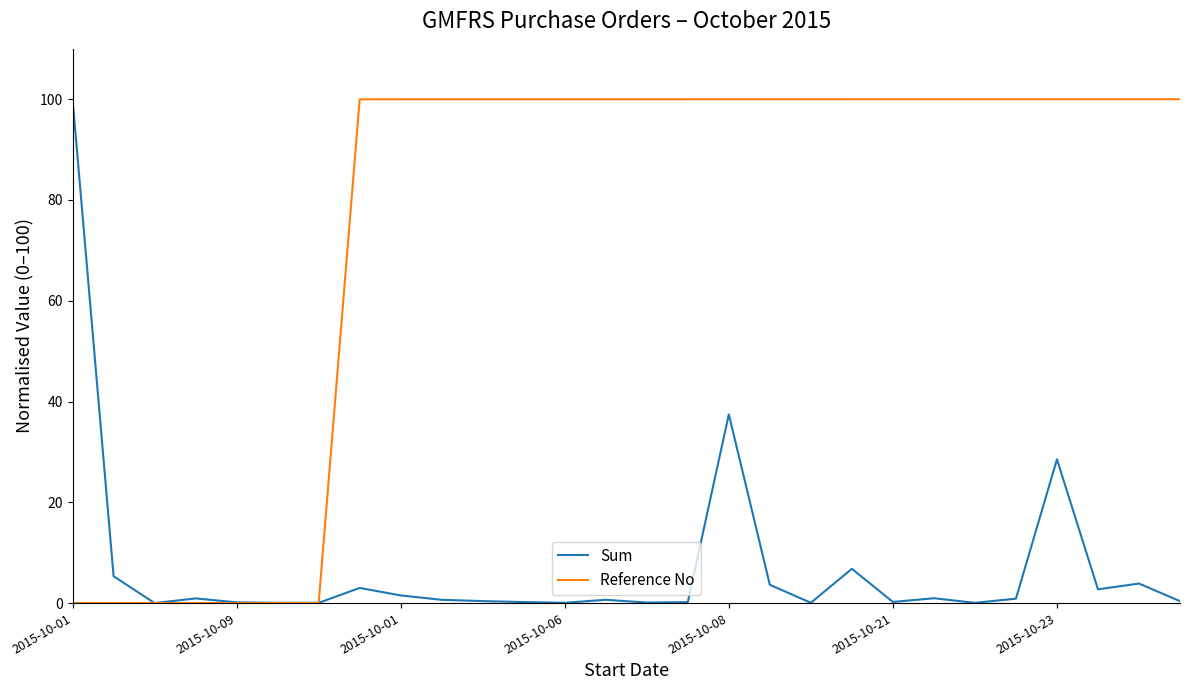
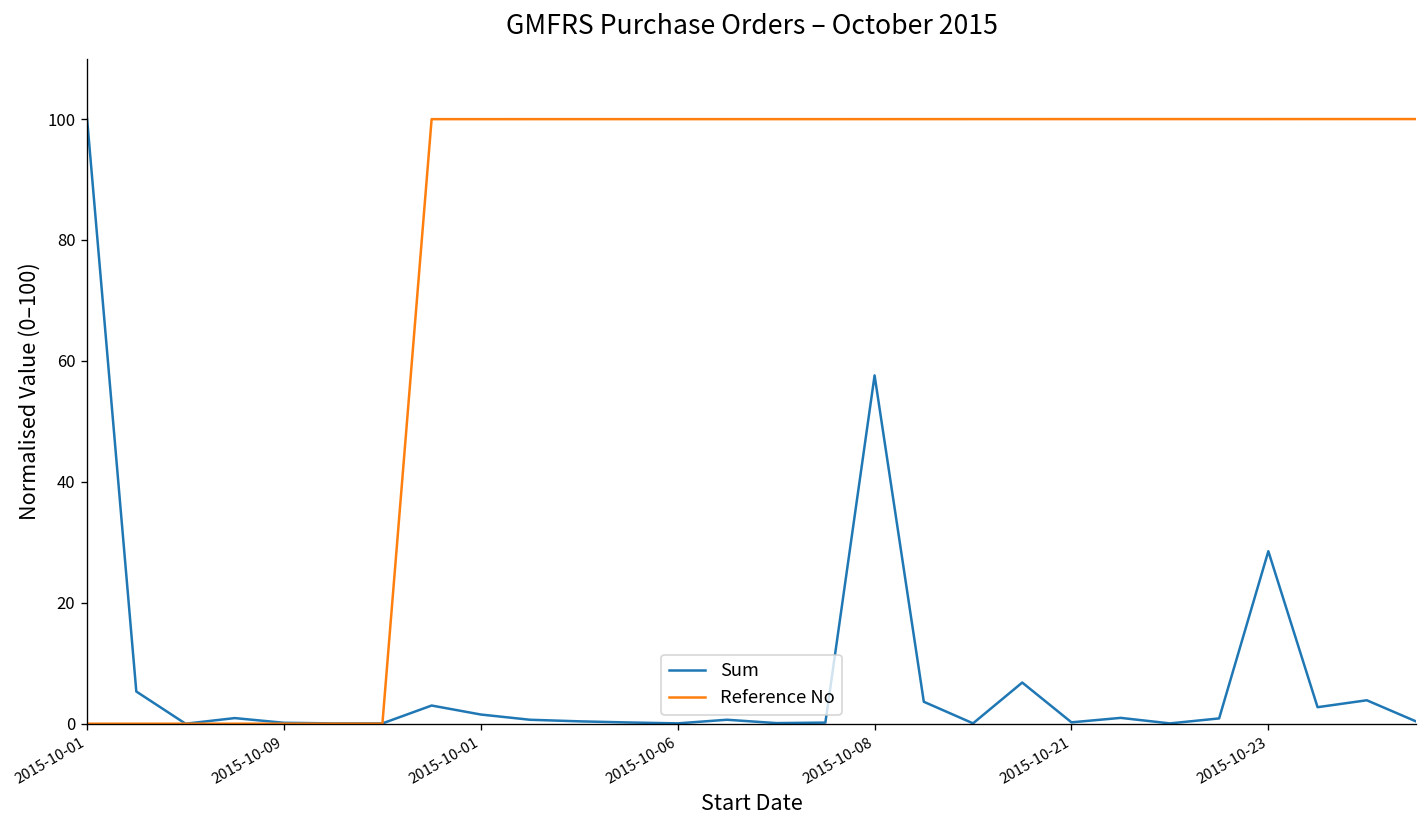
Sum, 2015-10-08: 37 -> 58
